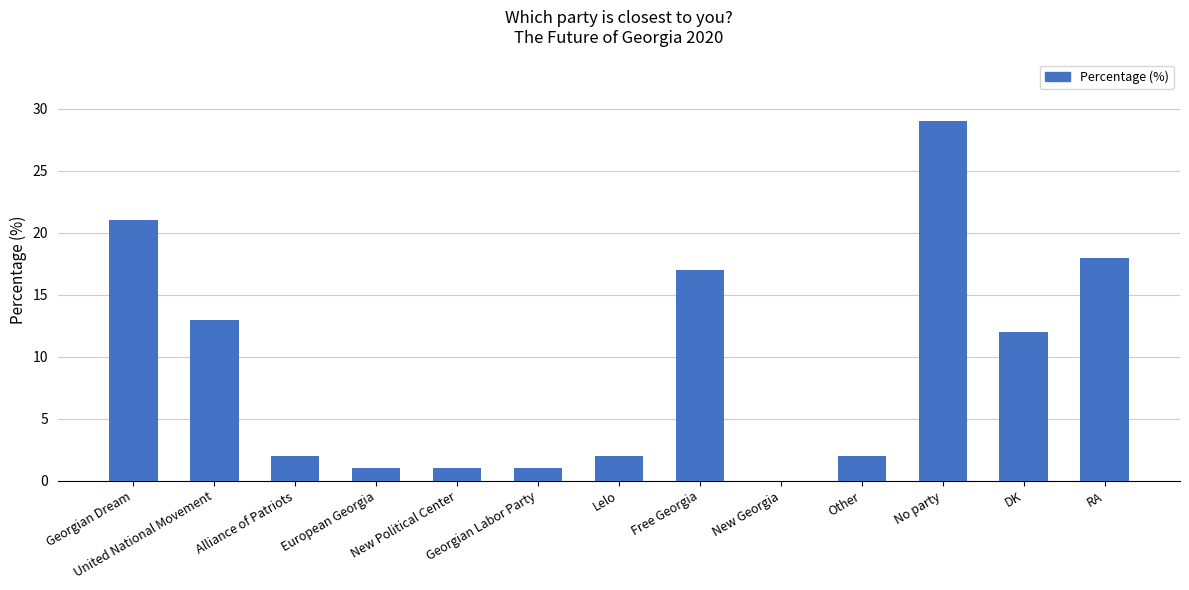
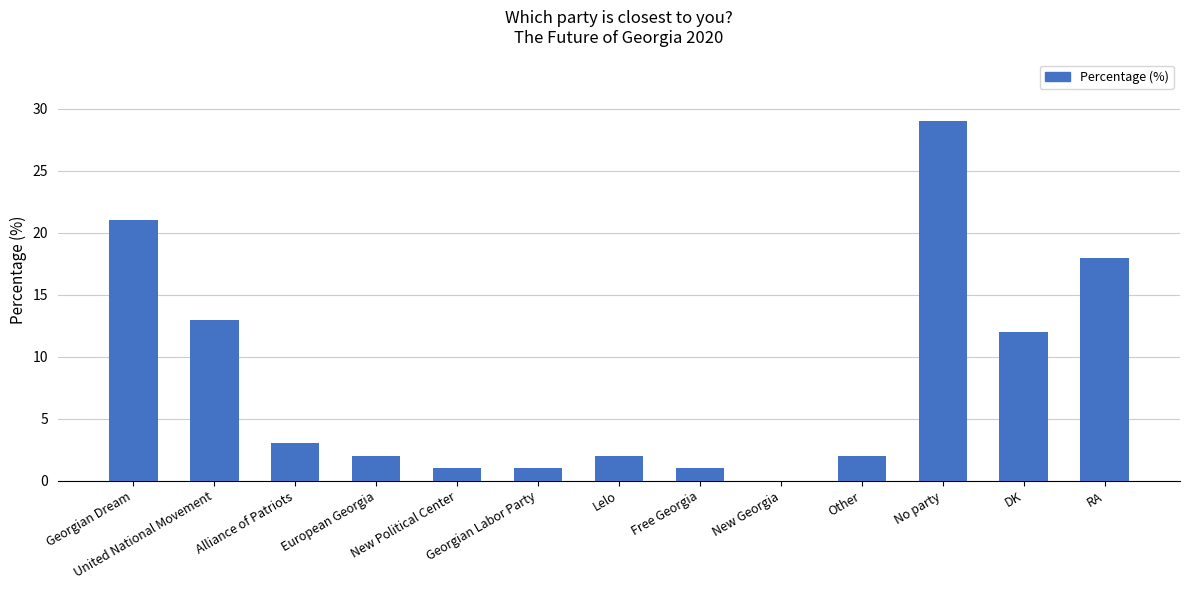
Alliance of Patriots: 2 -> 3
European Georgia: 1 -> 2
Free Georgia: 17 -> 1
